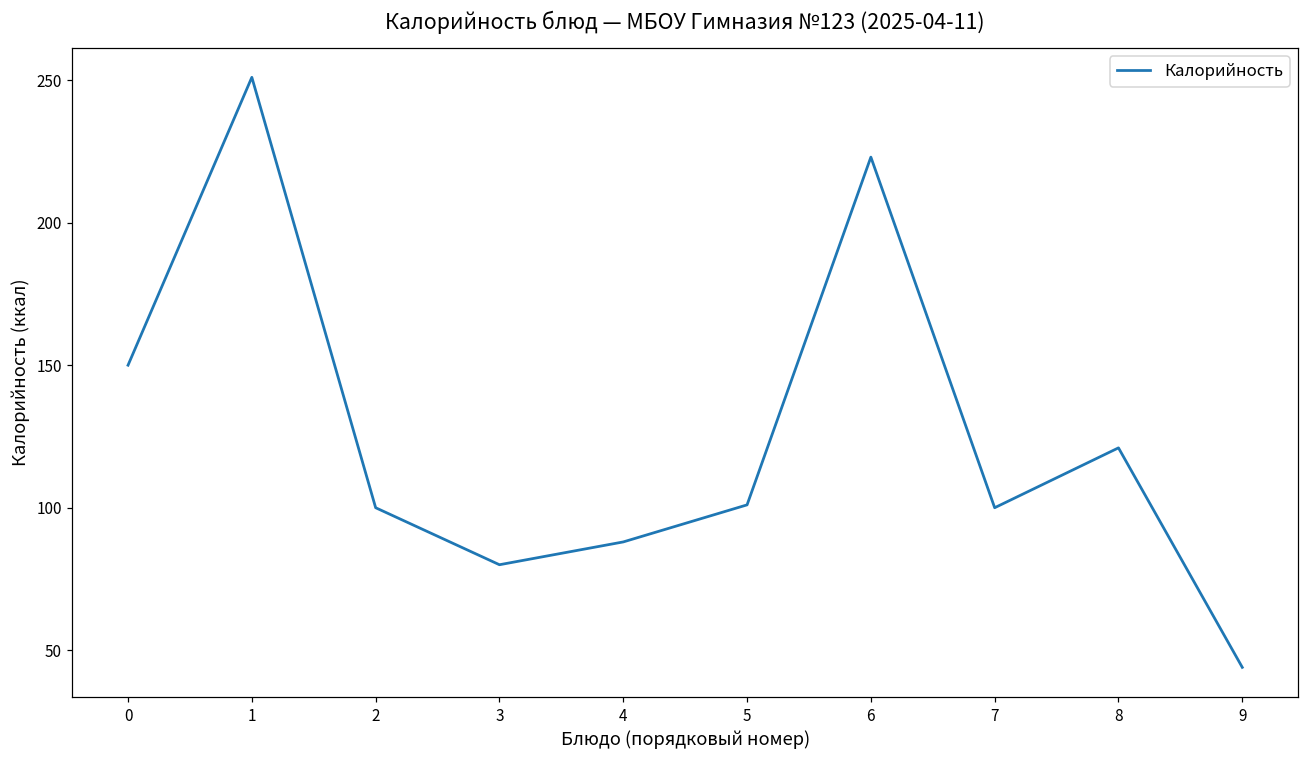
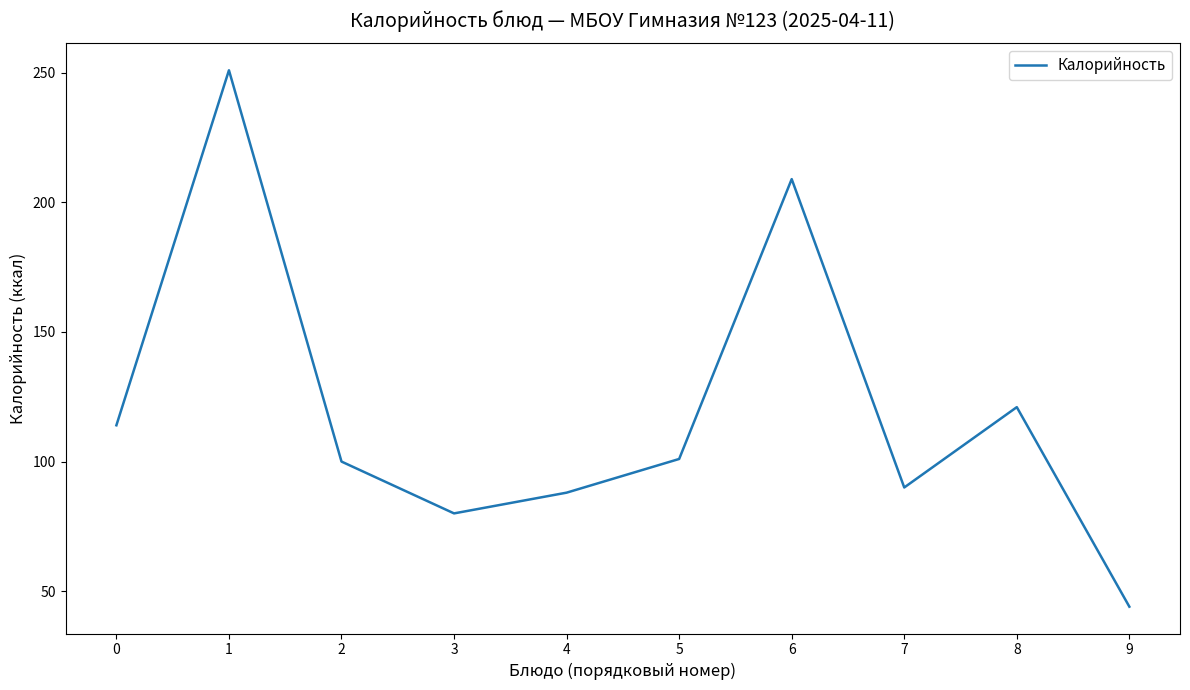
0: 150 -> 114
6: 223 -> 209
7: 100 -> 90
